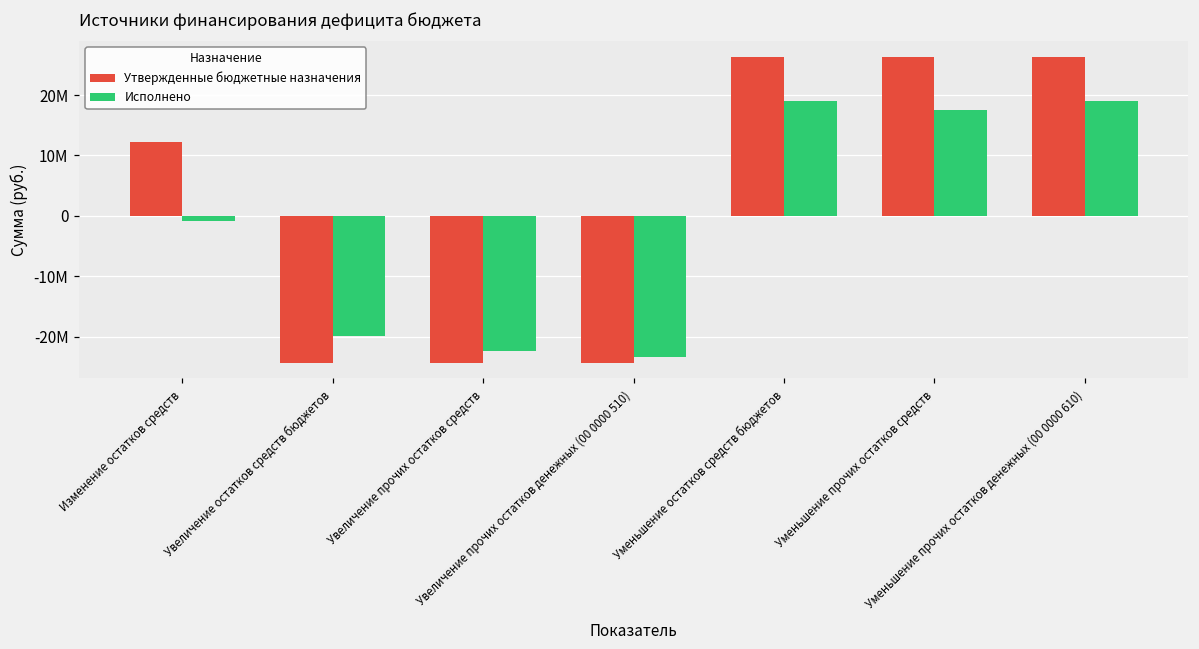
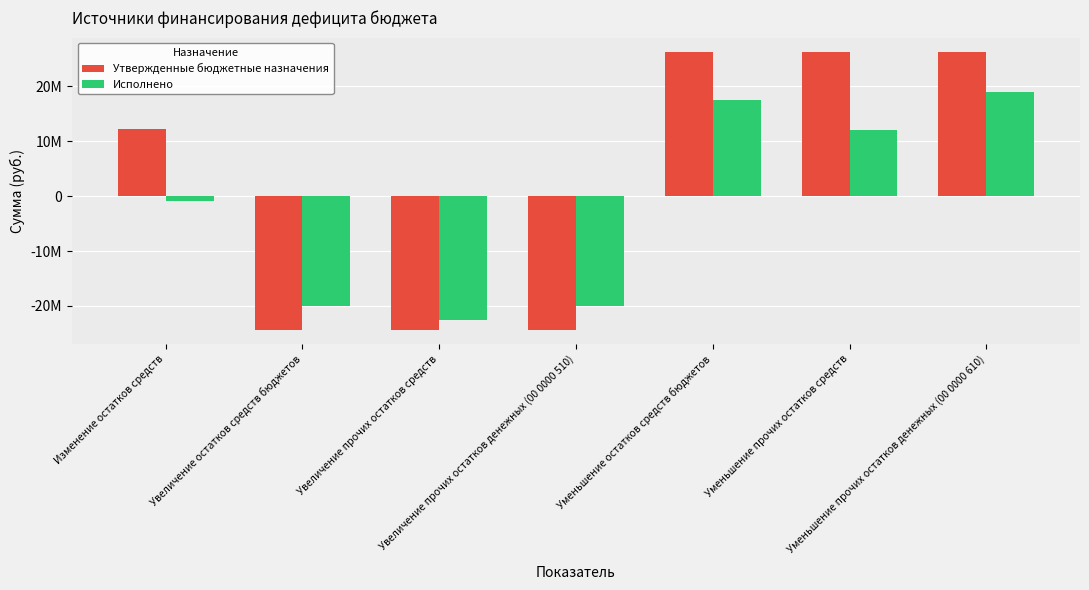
Исполнено, Увеличение прочих остатков денежных (00 0000 510): -23000000 -> -20000000
Исполнено, Уменьшение остатков средств бюджетов: 19000000 -> 18000000
Исполнено, Уменьшение прочих остатков средств: 18000000 -> 12000000
